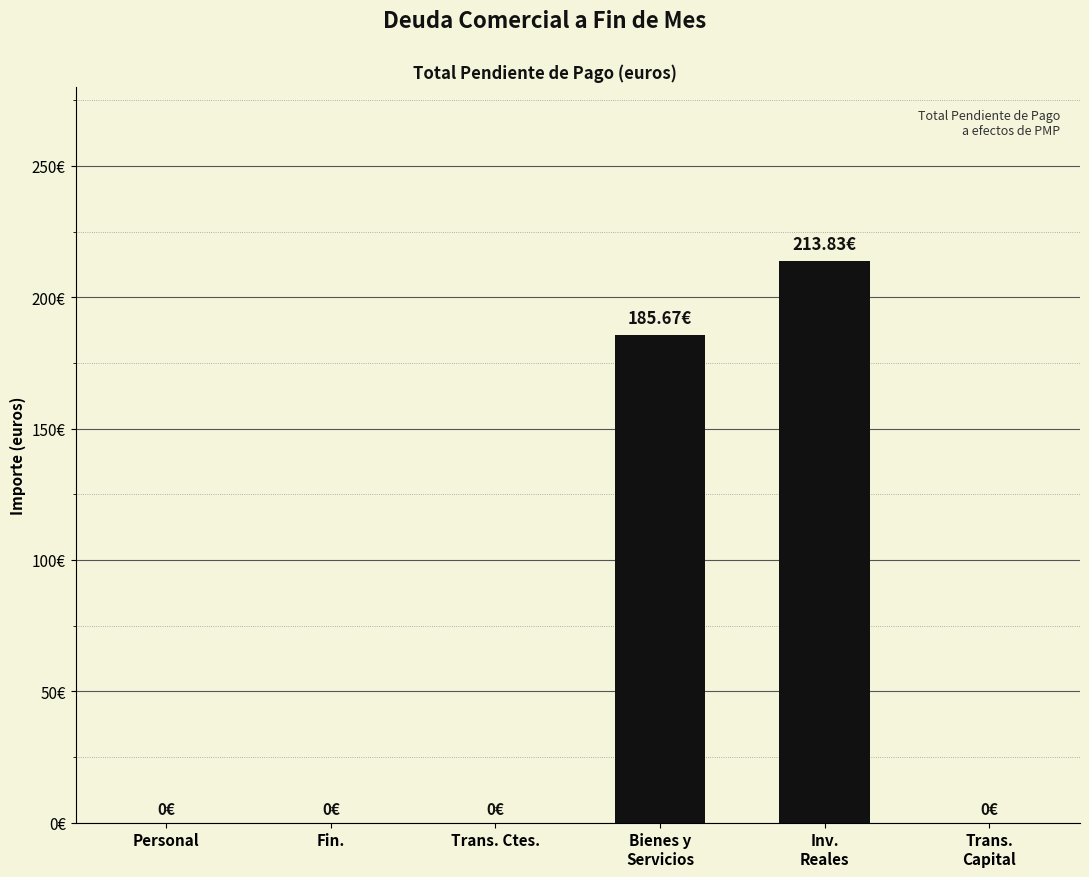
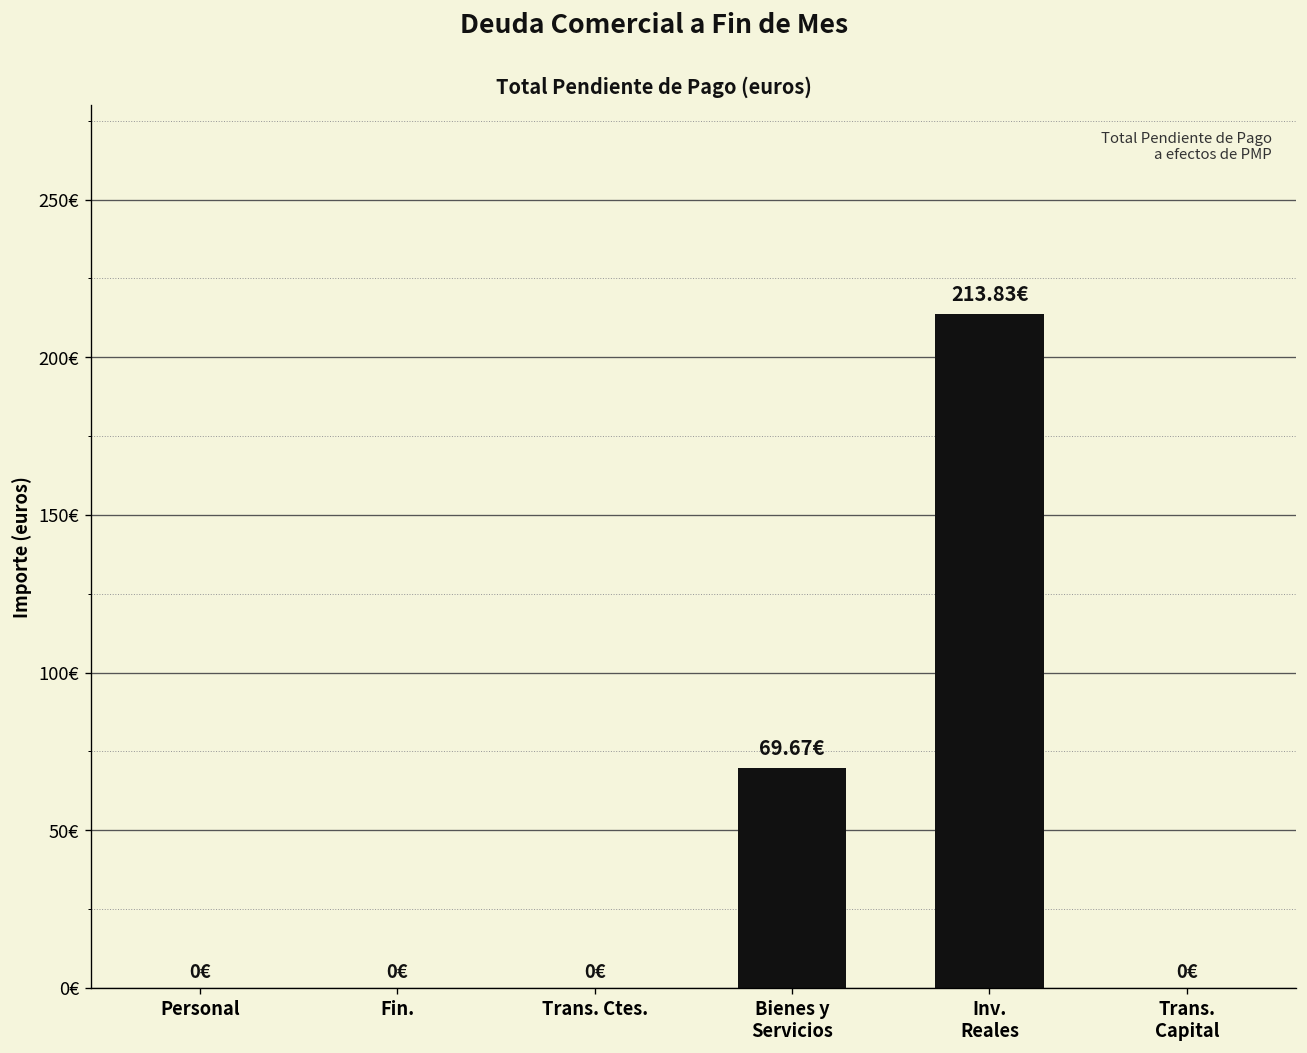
Bienes y Servicios: 185.67€ -> 69.67€
